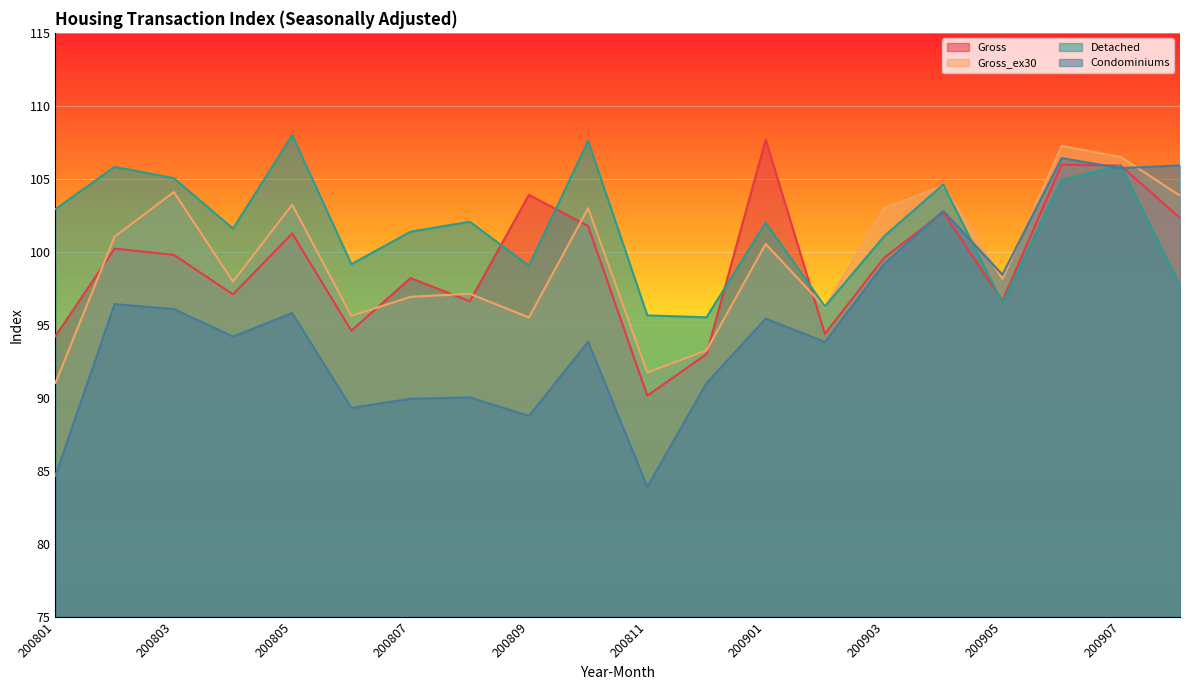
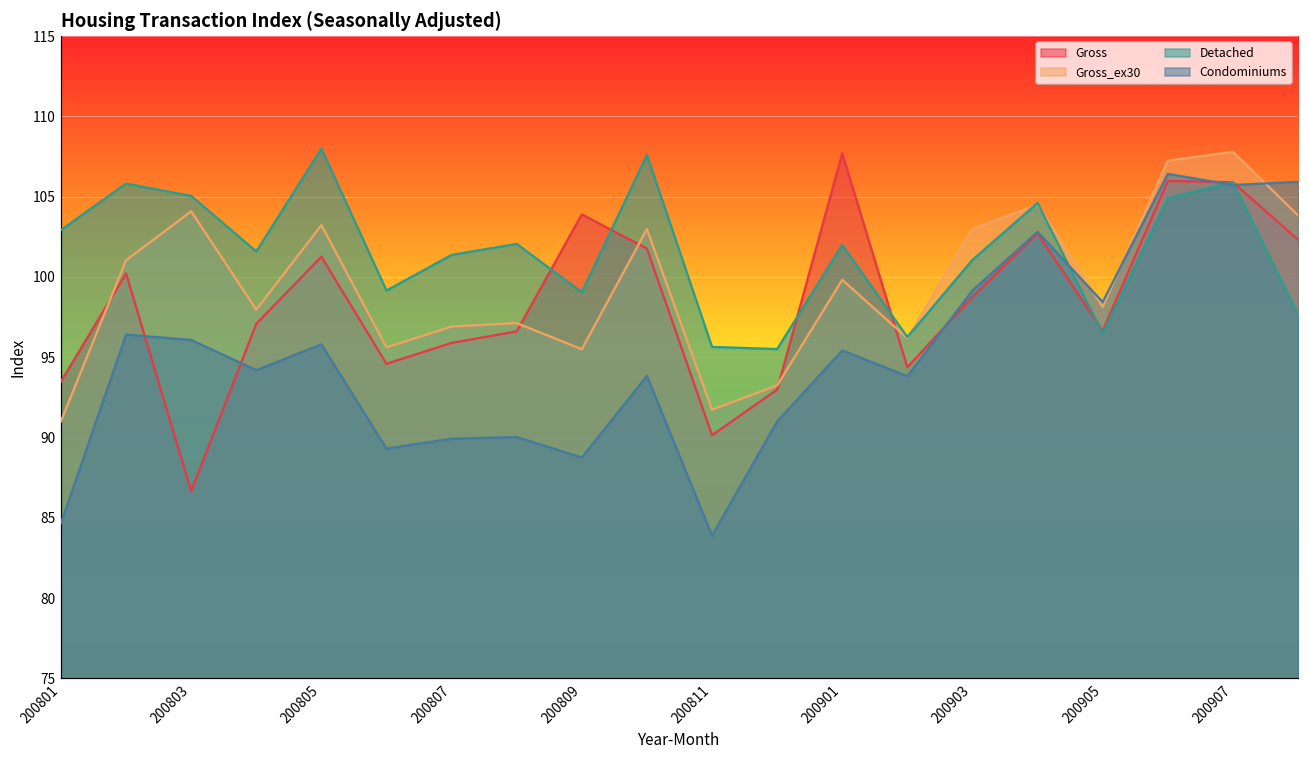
Gross, 200801: 94.2 -> 93.5
Gross, 200803: 99.8 -> 86.7
Gross, 200807: 98.2 -> 95.9
Gross_ex30, 200901: 100.5 -> 99.8
Gross, 200903: 99.6 -> 98.8
Gross_ex30, 200907: 106.5 -> 107.8
